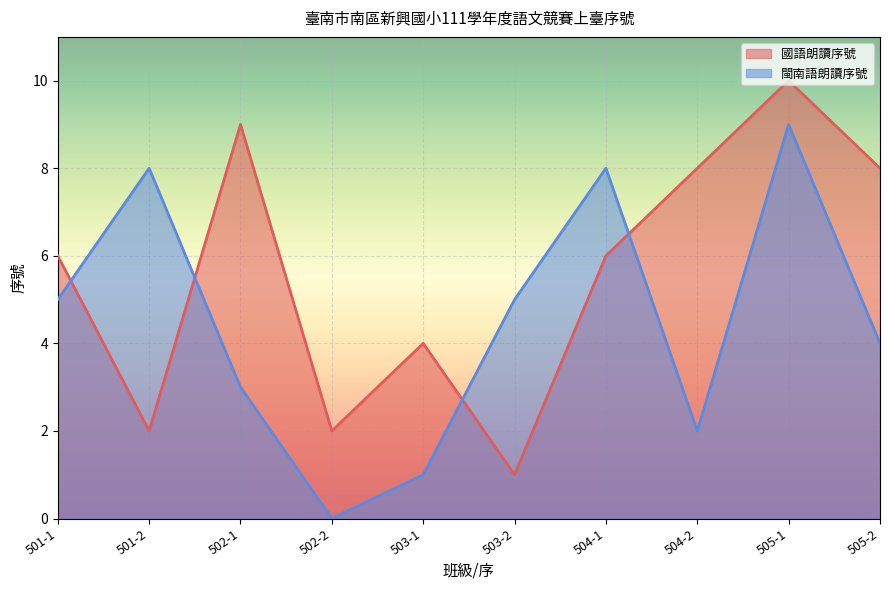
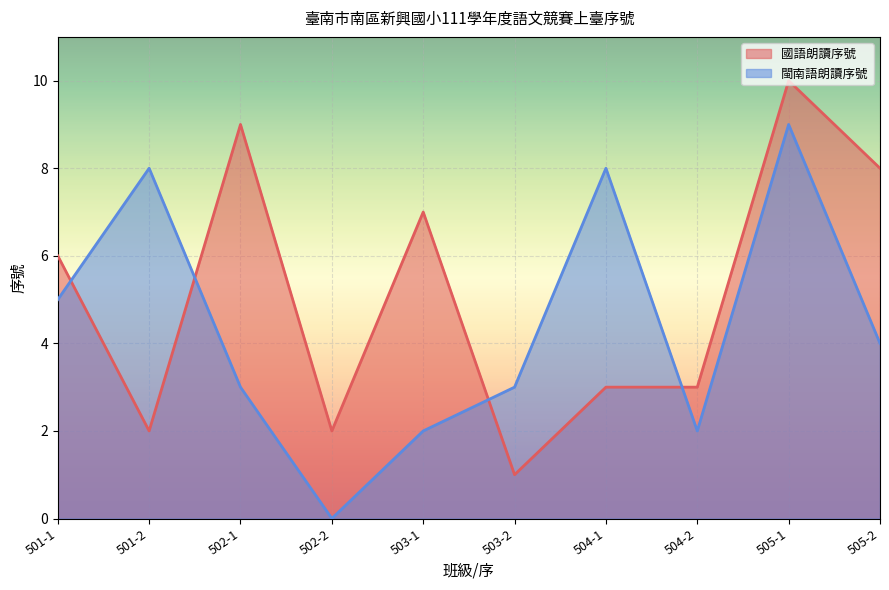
國語朗讀序號, 503-1: 4 -> 7
閩南語朗讀序號, 503-1: 1 -> 2
閩南語朗讀序號, 503-2: 5 -> 3
國語朗讀序號, 504-1: 6 -> 3
國語朗讀序號, 504-2: 8 -> 3
